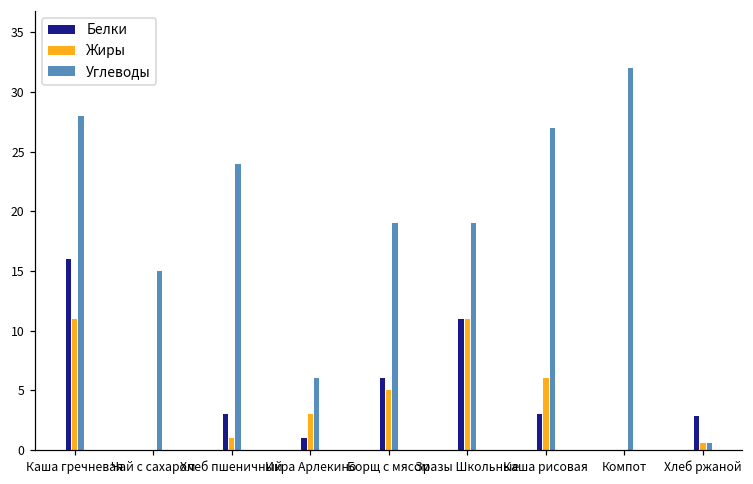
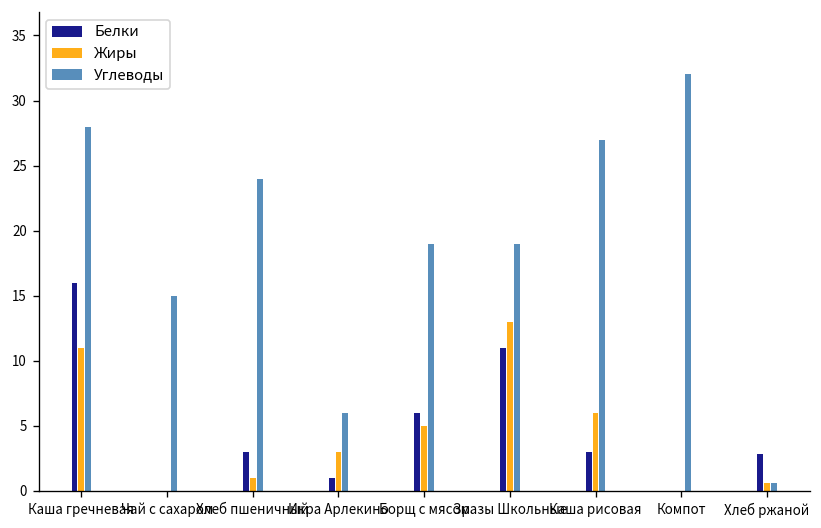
Жиры, Зразы Школьные: 11 -> 13
